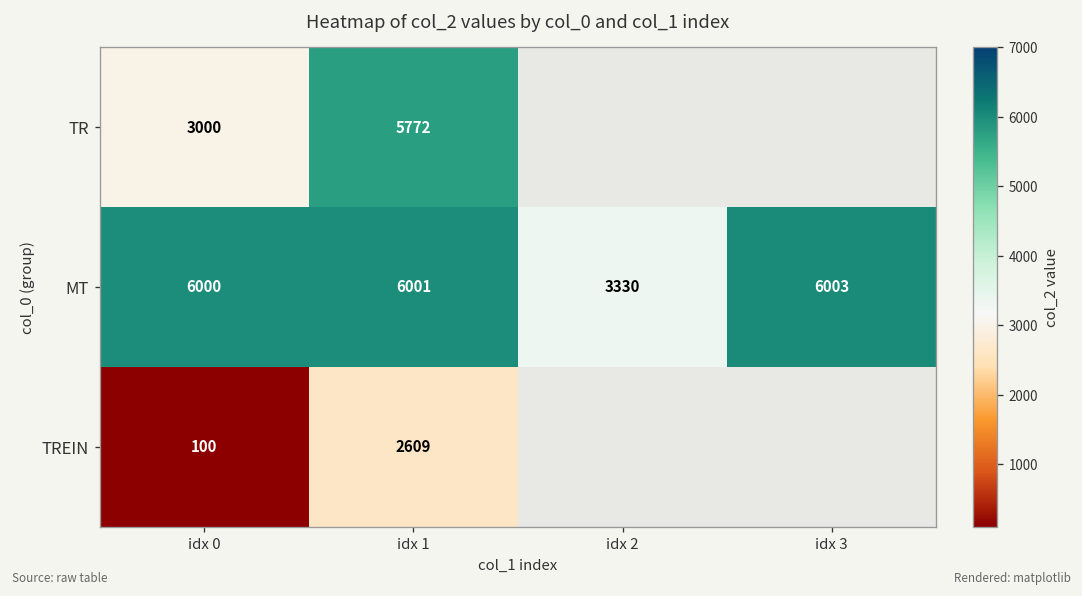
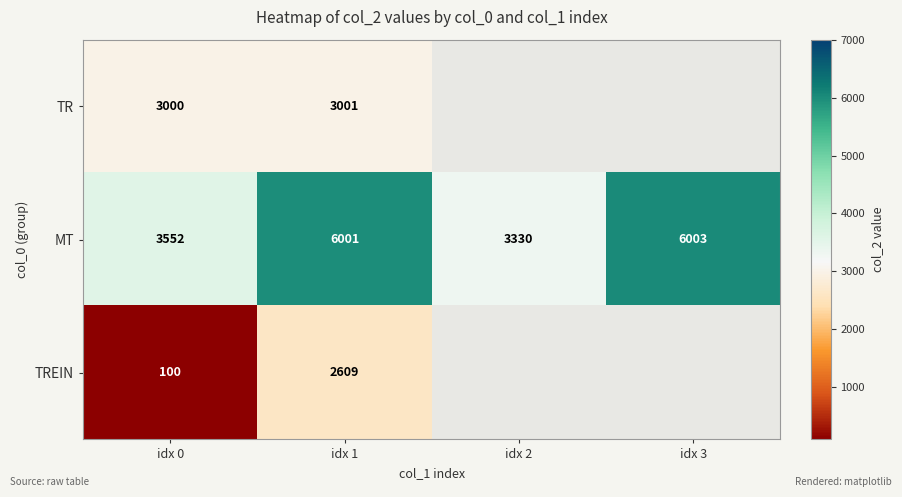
TR, idx 1: 5772 -> 3001
MT, idx 0: 6000 -> 3552
